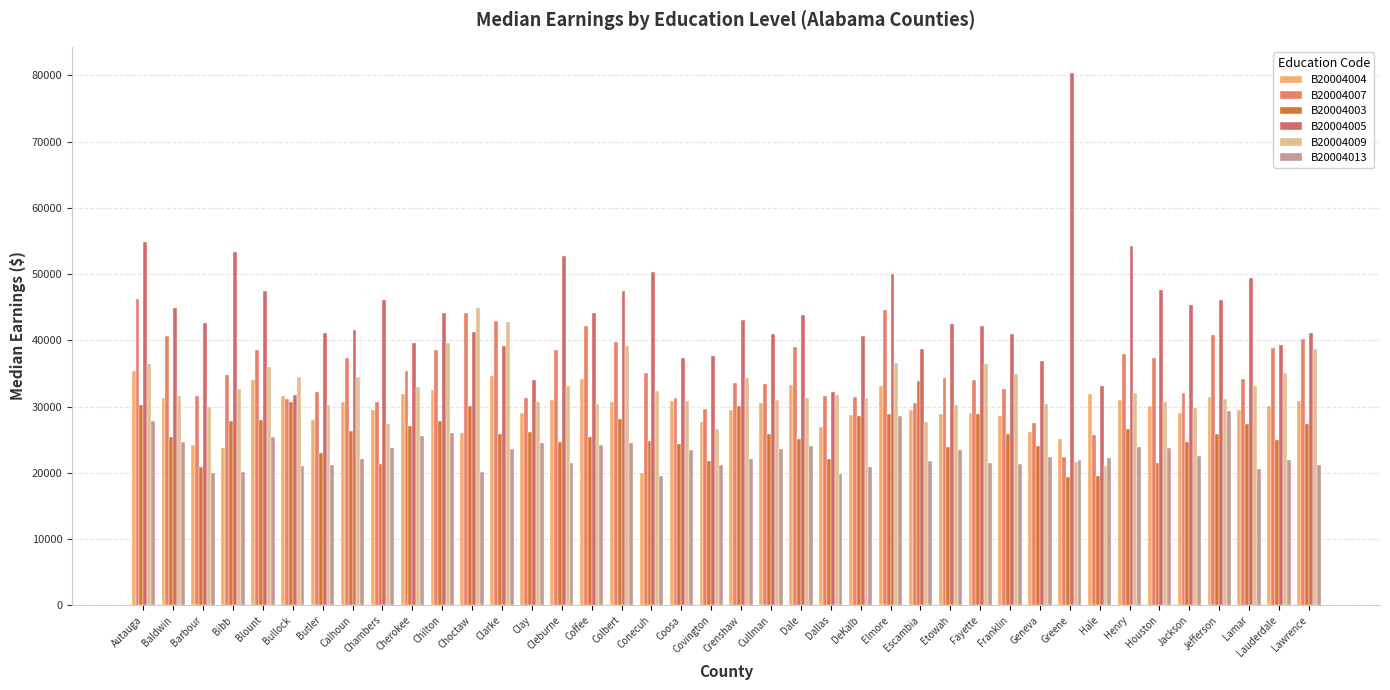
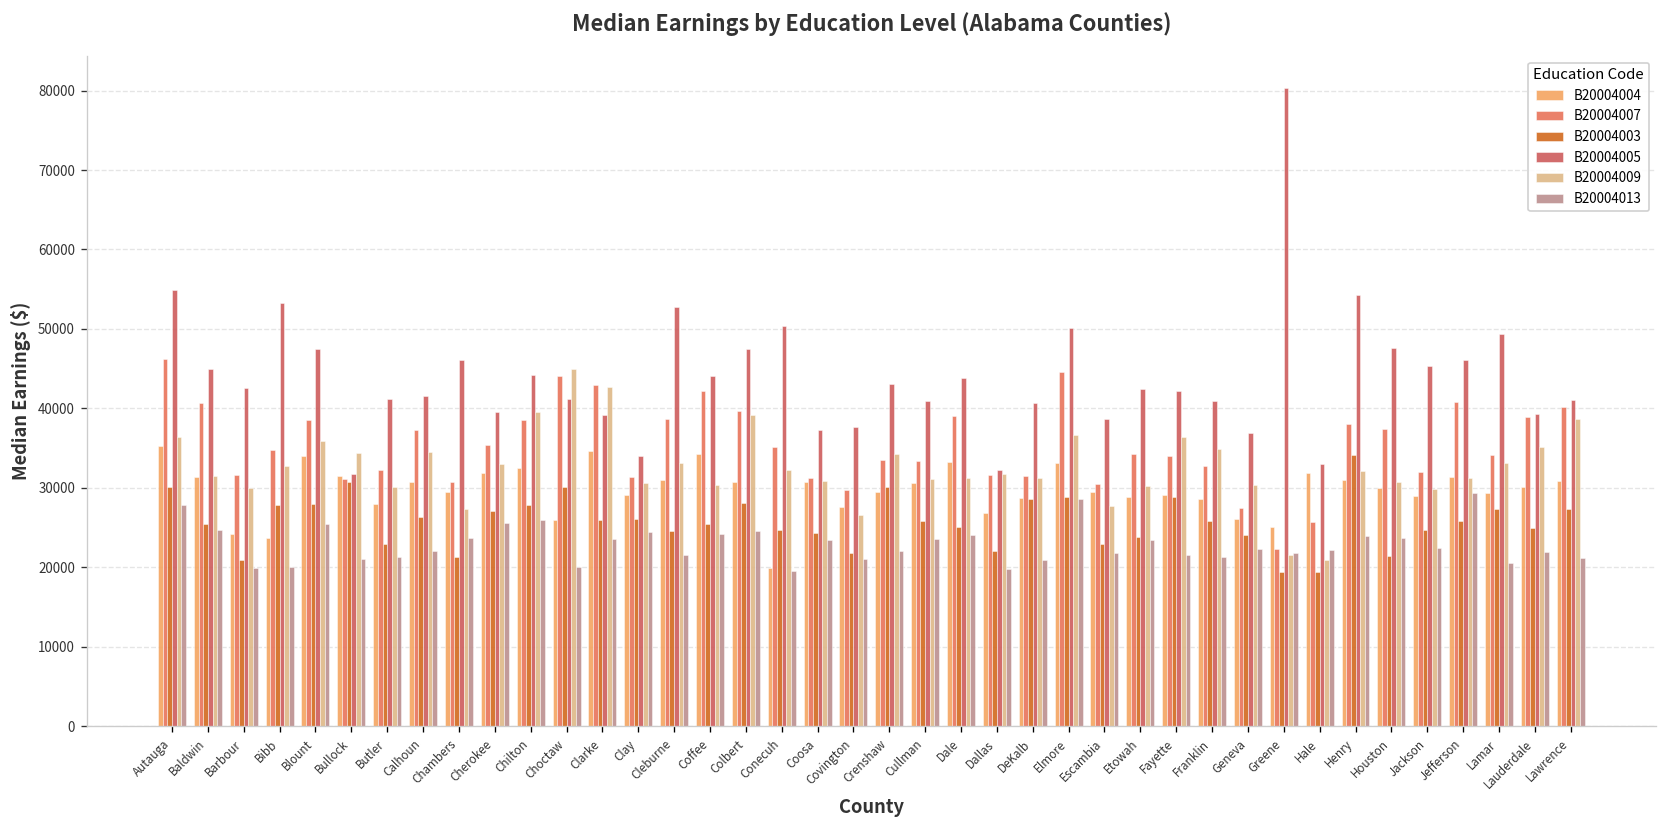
B20004003, Escambia: 34000 -> 23000
B20004003, Henry: 27000 -> 34000
